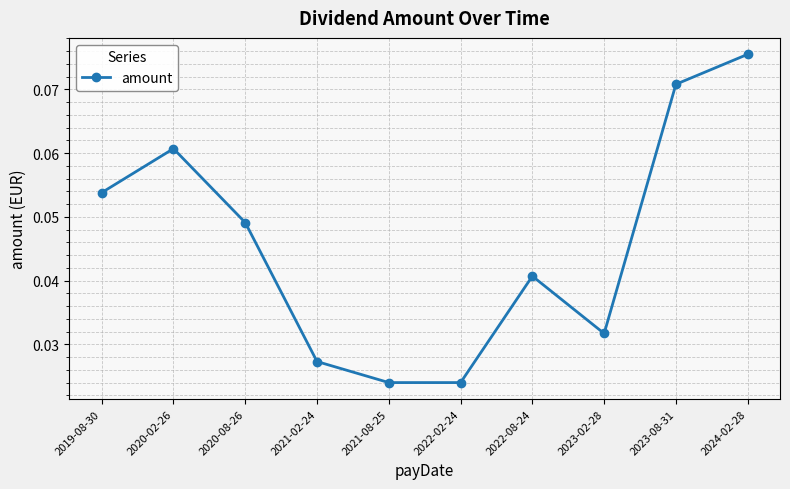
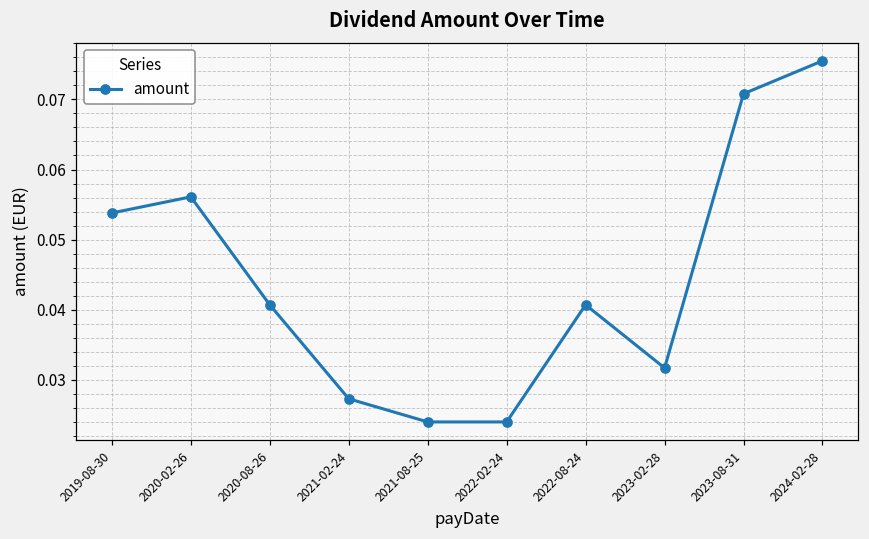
2020-02-26: 0.061 -> 0.056
2020-08-26: 0.049 -> 0.041
